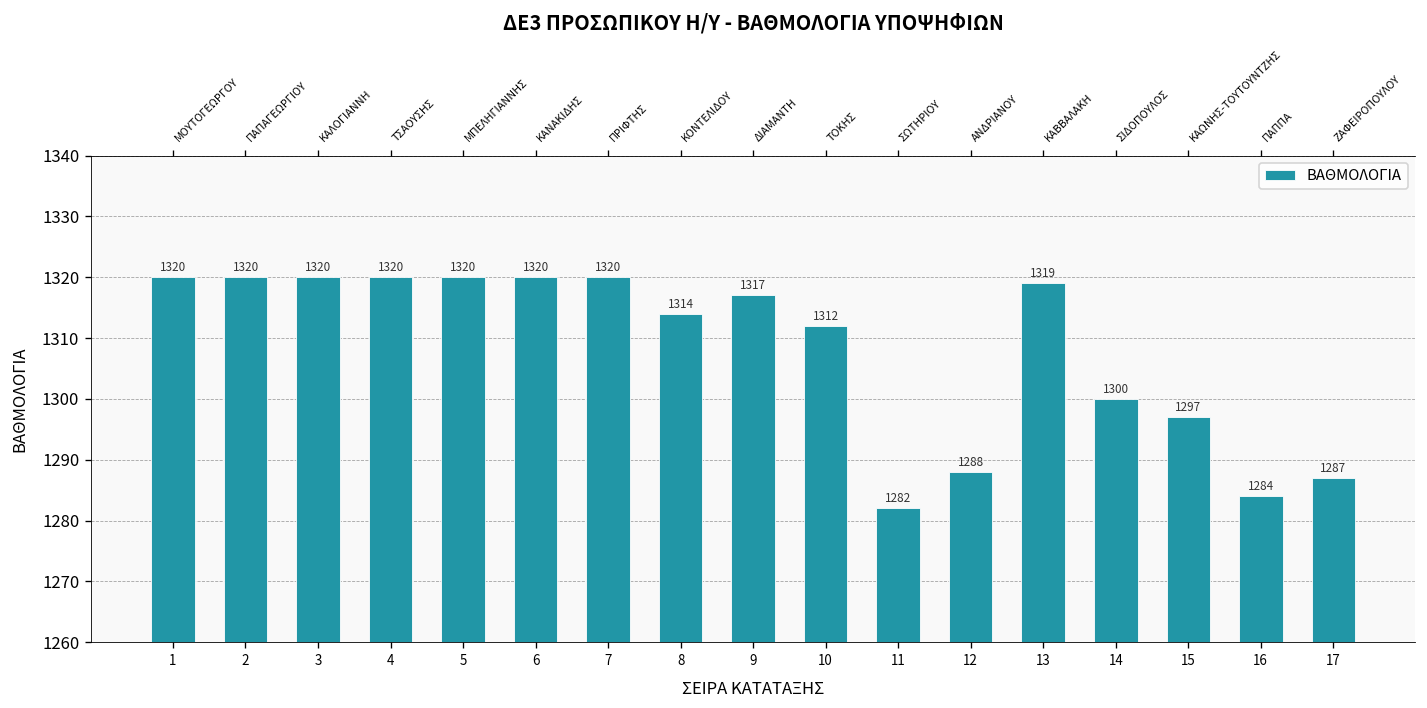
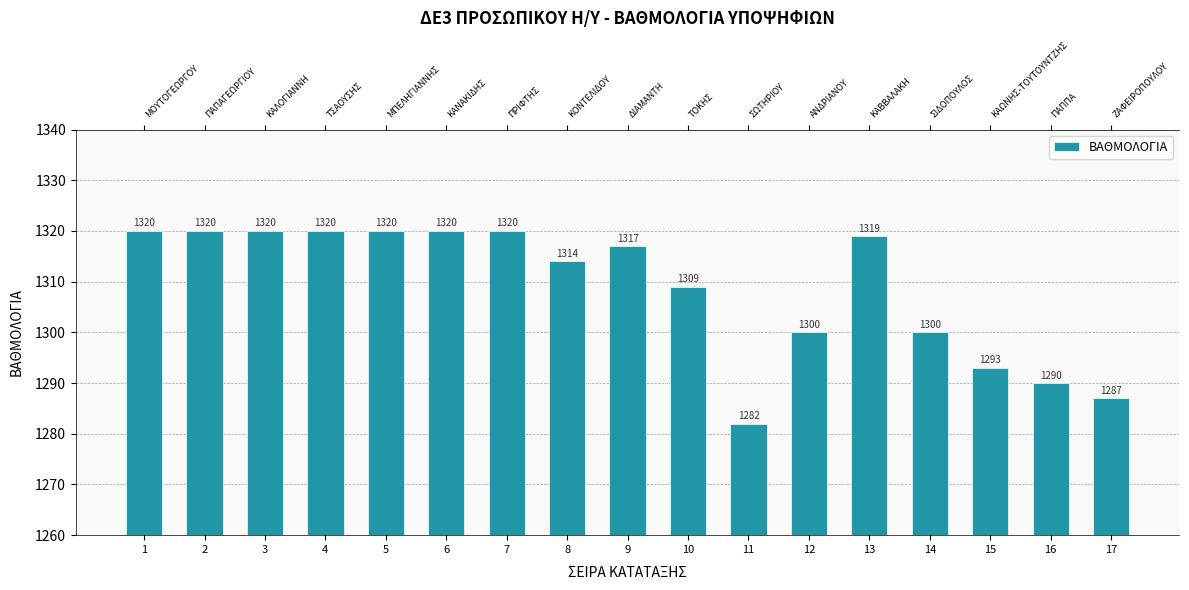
10: 1312 -> 1309
12: 1288 -> 1300
15: 1297 -> 1293
16: 1284 -> 1290
